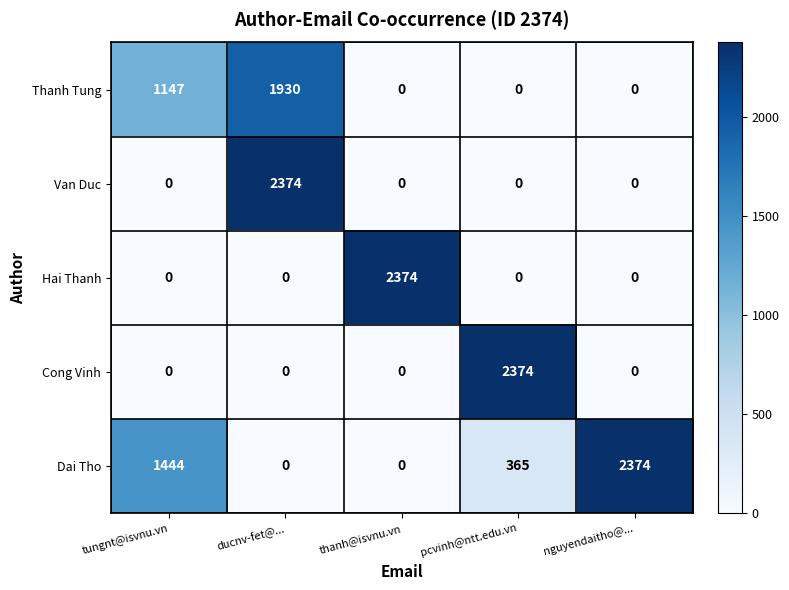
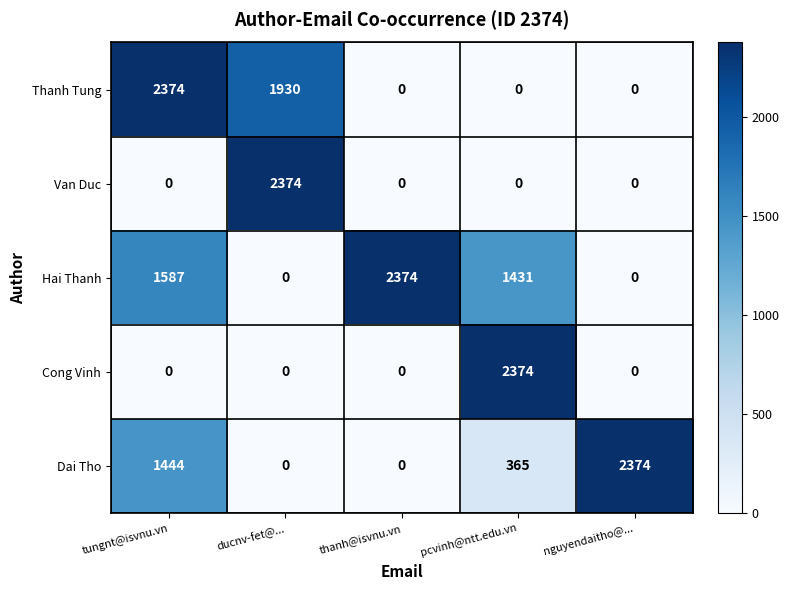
Thanh Tung, tungnt@isvnu.vn: 1147 -> 2374
Hai Thanh, tungnt@isvnu.vn: 0 -> 1587
Hai Thanh, pcvinh@ntt.edu.vn: 0 -> 1431
